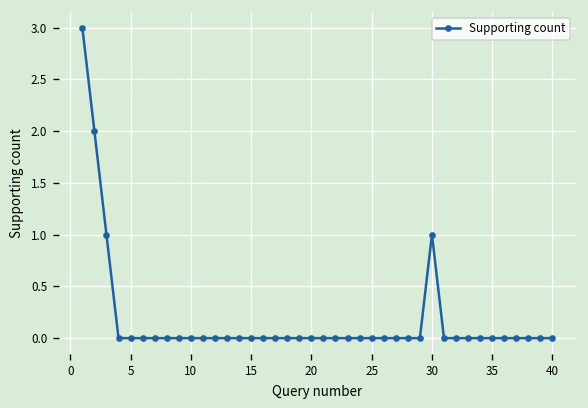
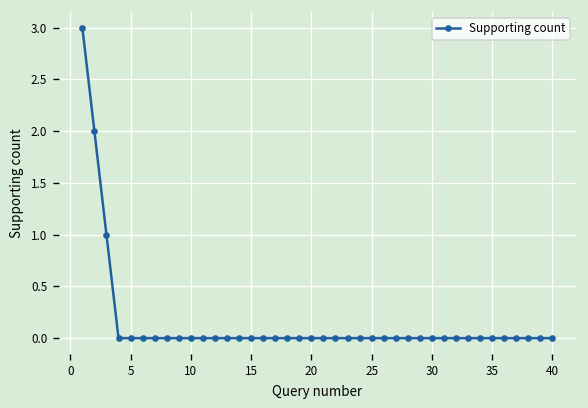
30: 1 -> 0
